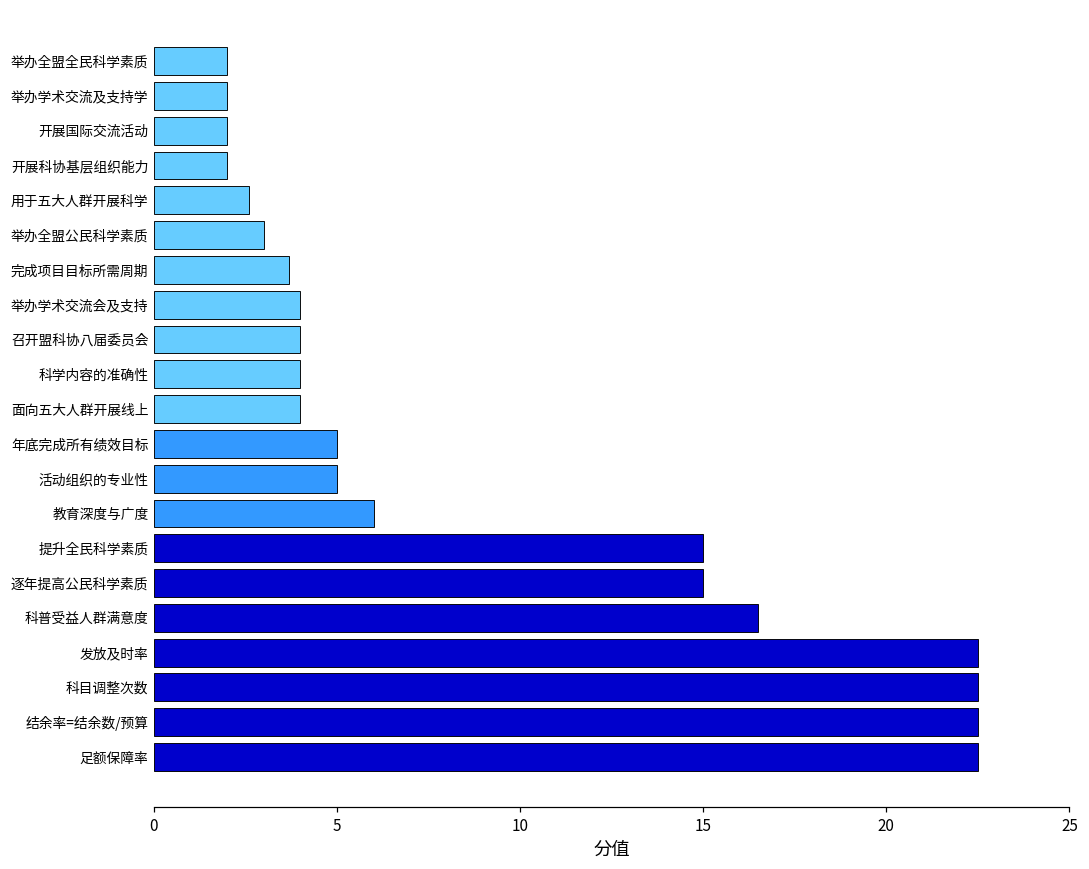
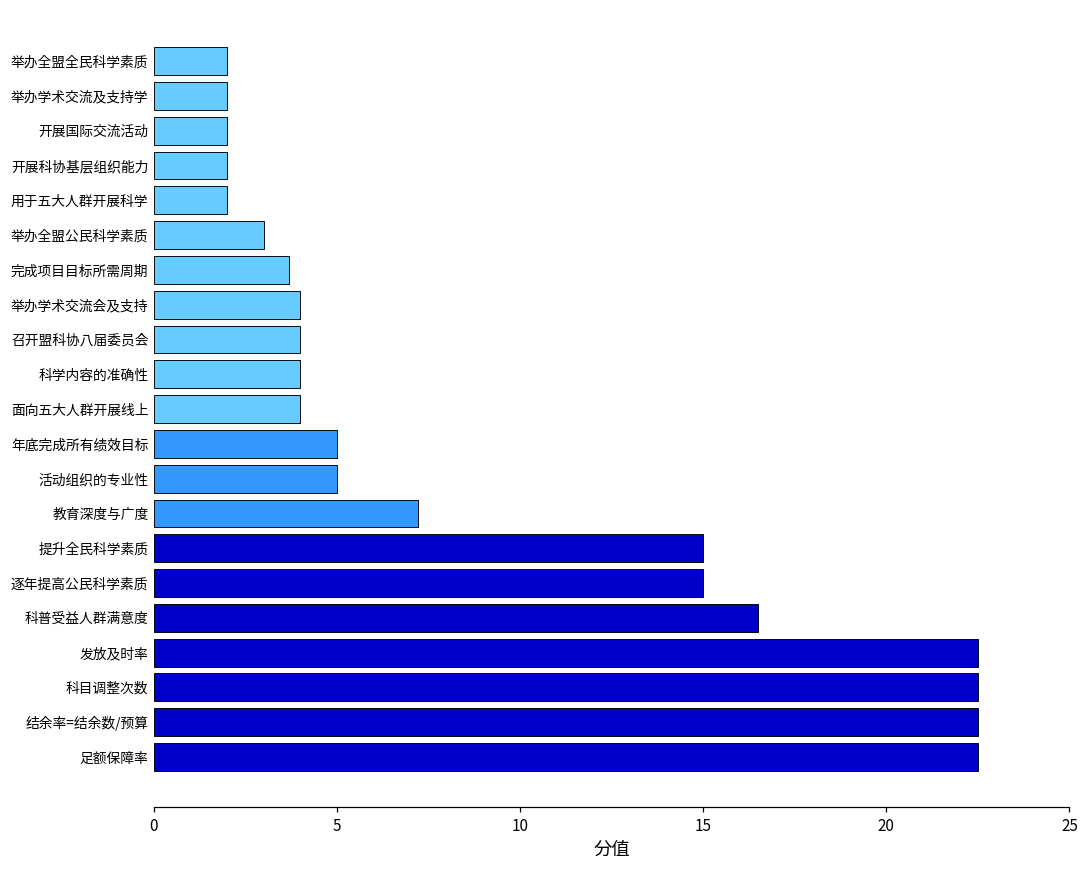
用于五大人群开展科学: 2.6 -> 2.0
教育深度与广度: 6.0 -> 7.2
